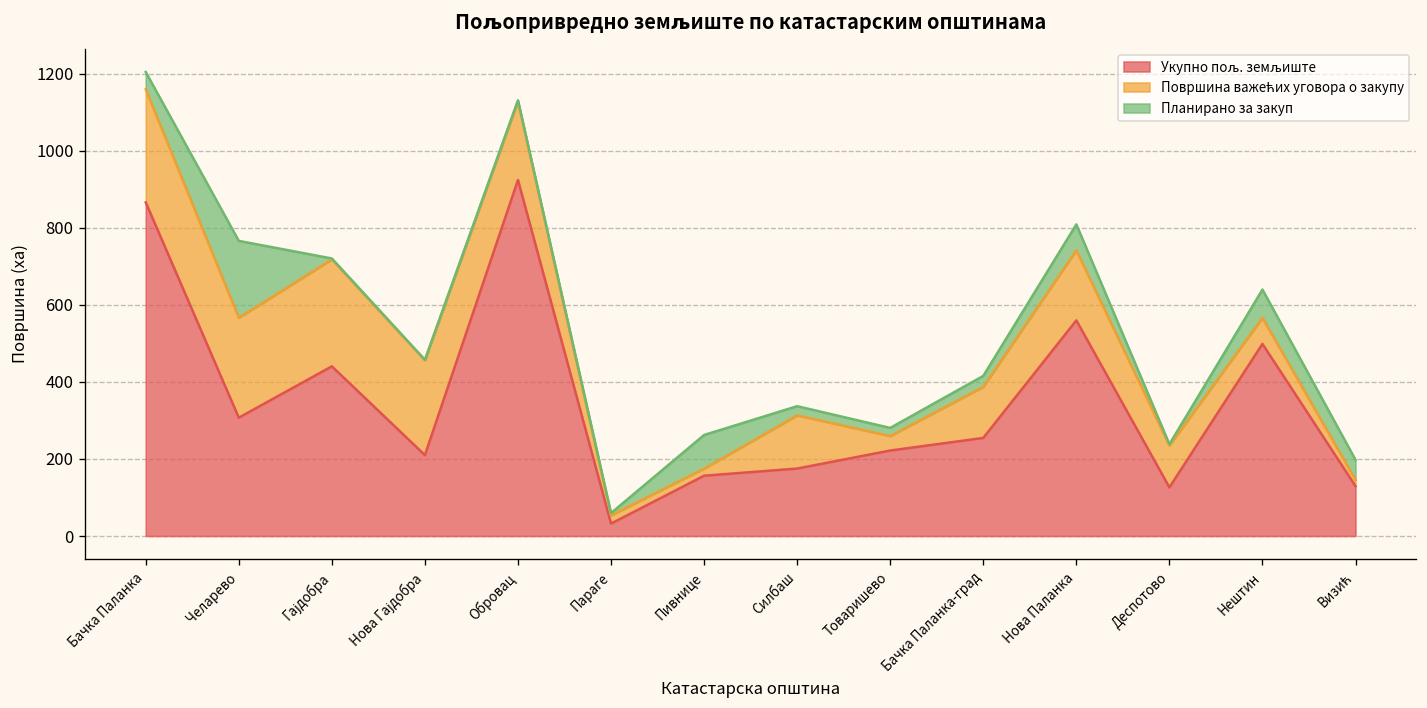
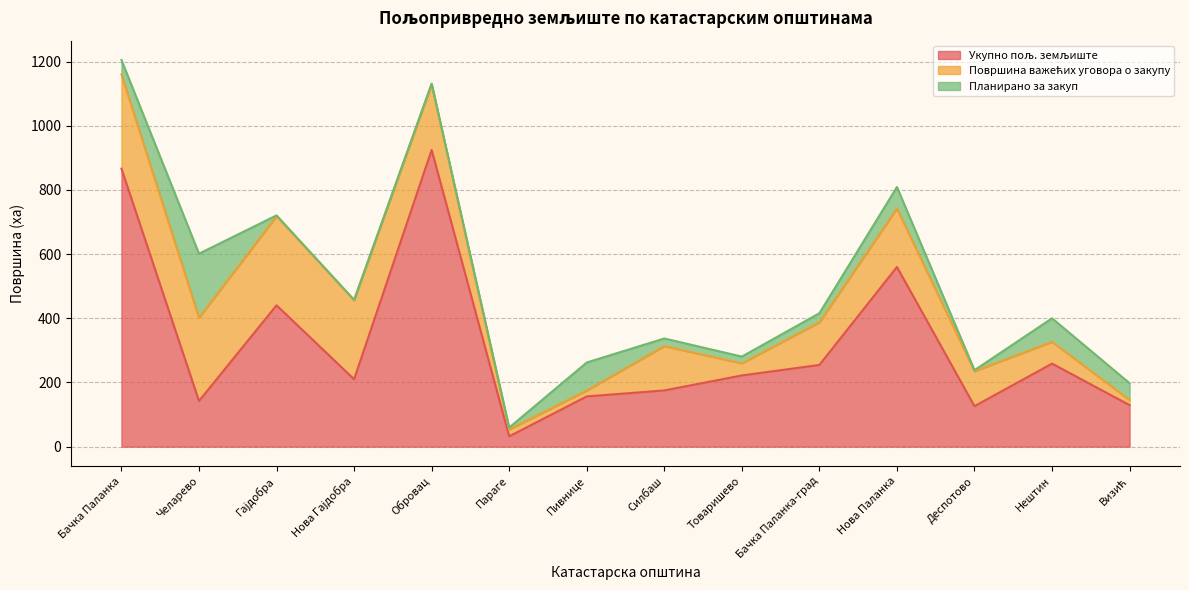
Укупно пољ. земљиште, Челарево: 310 -> 140
Укупно пољ. земљиште, Нештин: 500 -> 260
